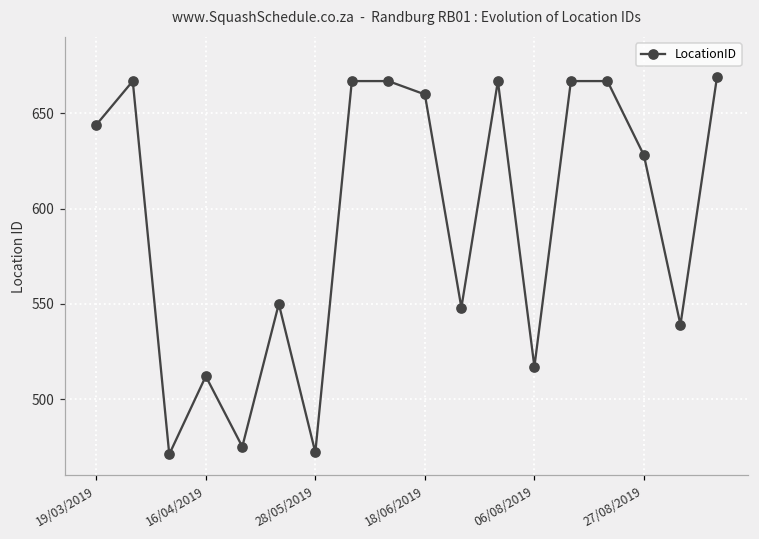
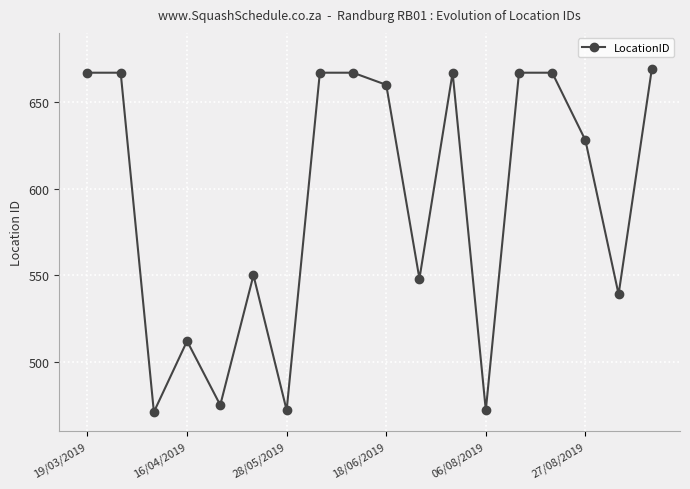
19/03/2019: 644 -> 667
06/08/2019: 517 -> 472
